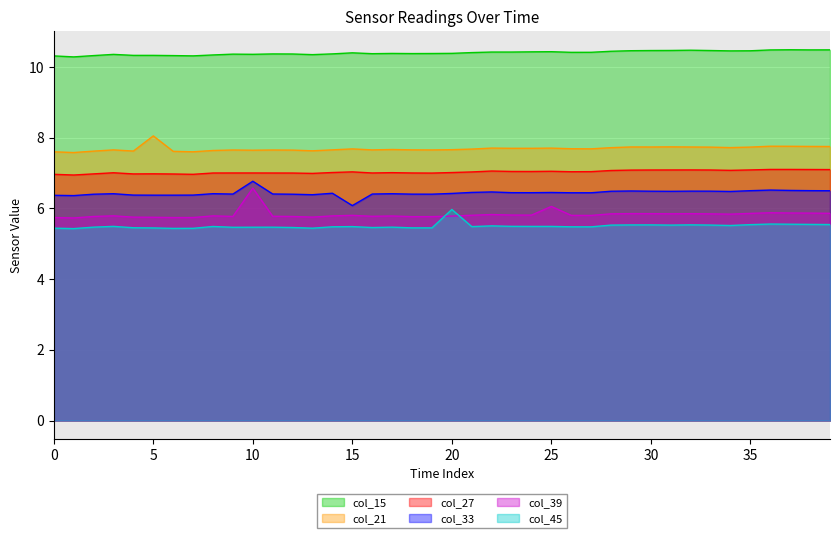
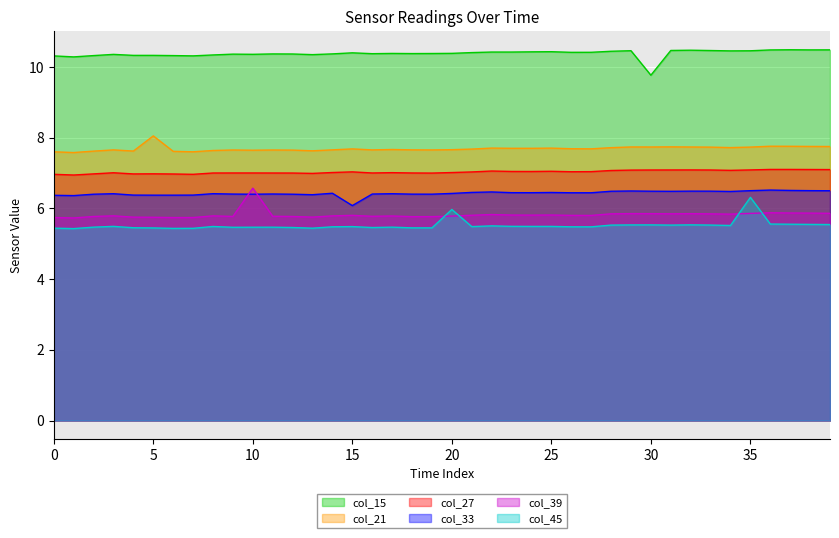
col_33, 10: 6.8 -> 6.4
col_39, 25: 6.1 -> 5.8
col_15, 30: 10.5 -> 9.8
col_45, 35: 5.5 -> 6.3
